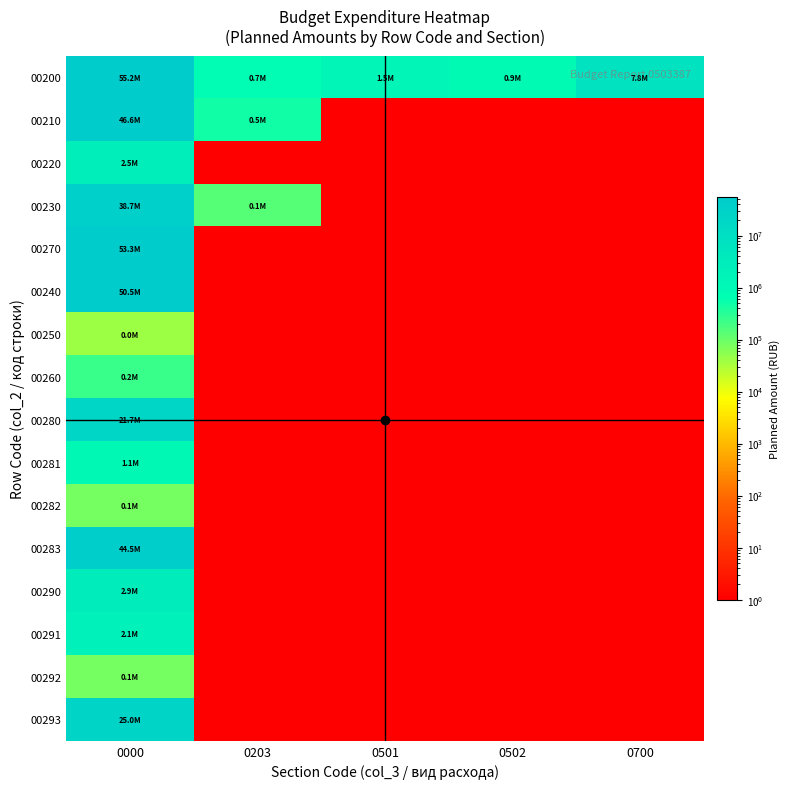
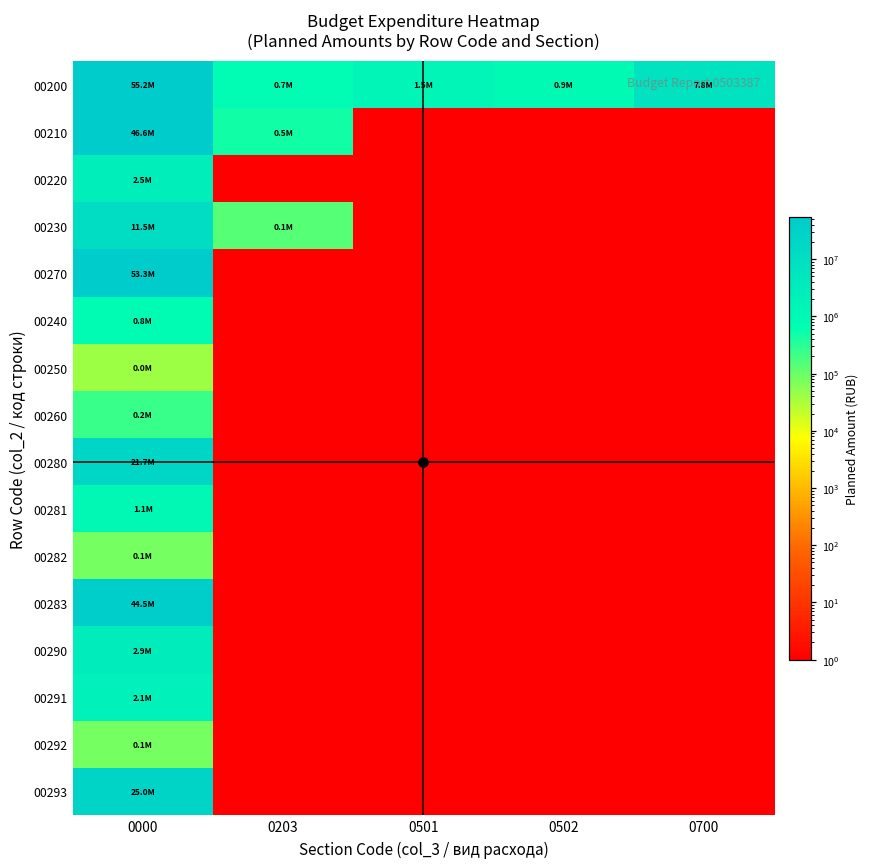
00230, 0000: 38.7M -> 11.5M
00240, 0000: 50.5M -> 0.8M
